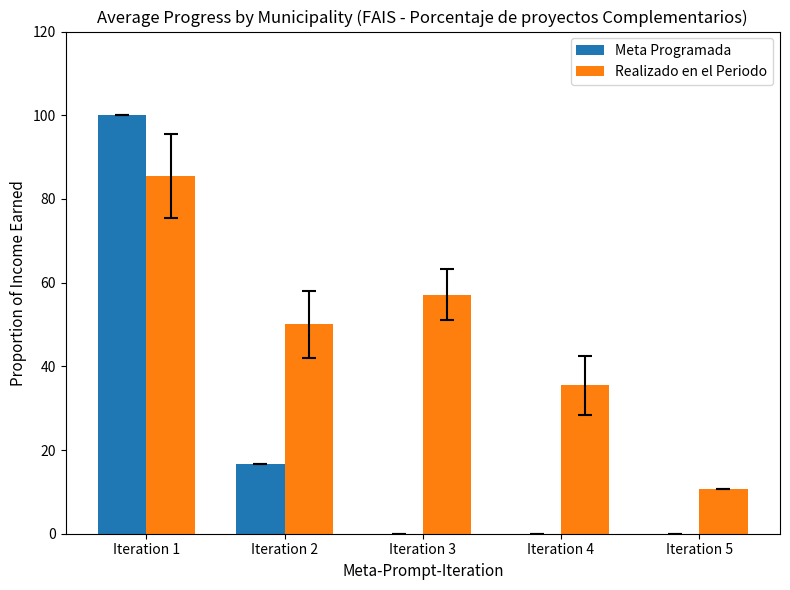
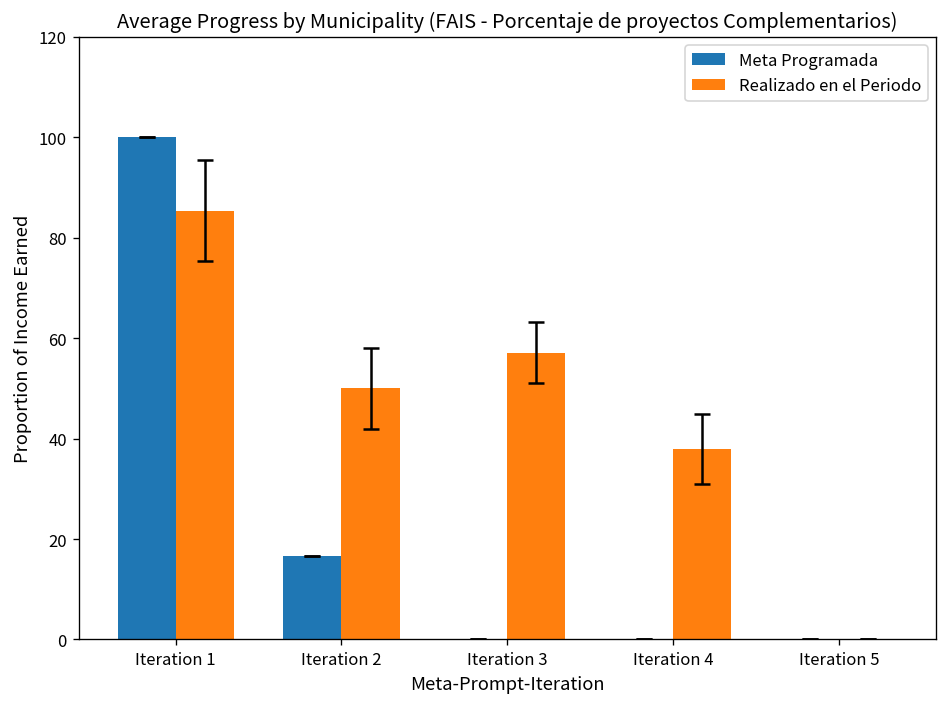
Realizado en el Periodo, Iteration 4: 35 -> 38
Realizado en el Periodo, Iteration 5: 11 -> 0
